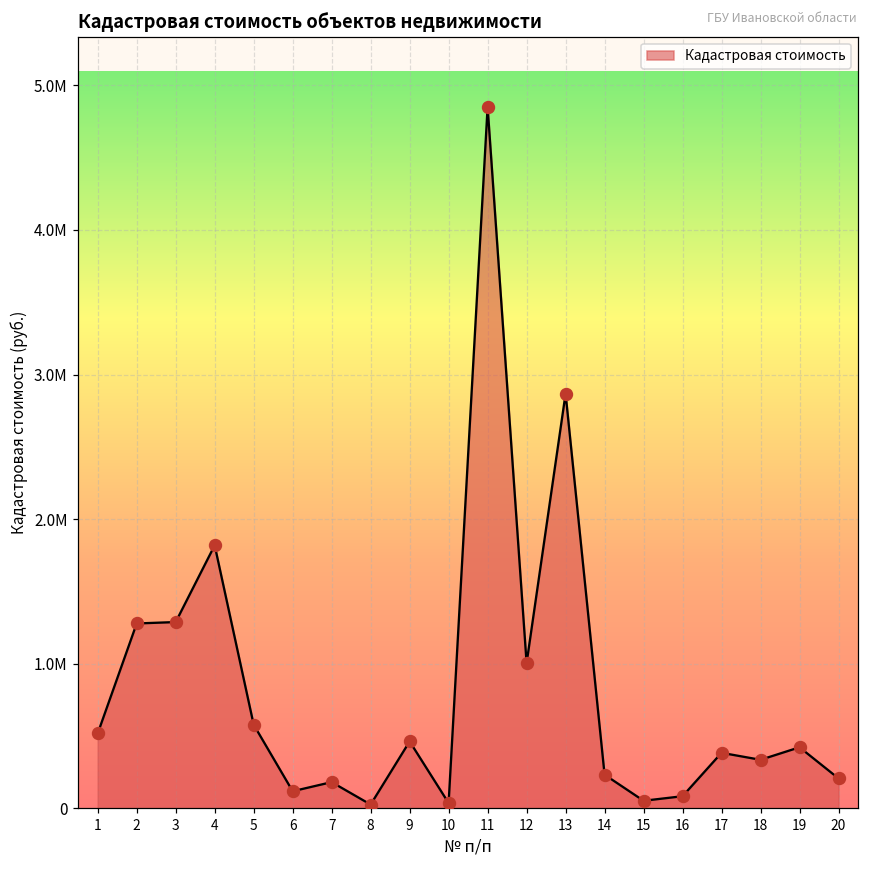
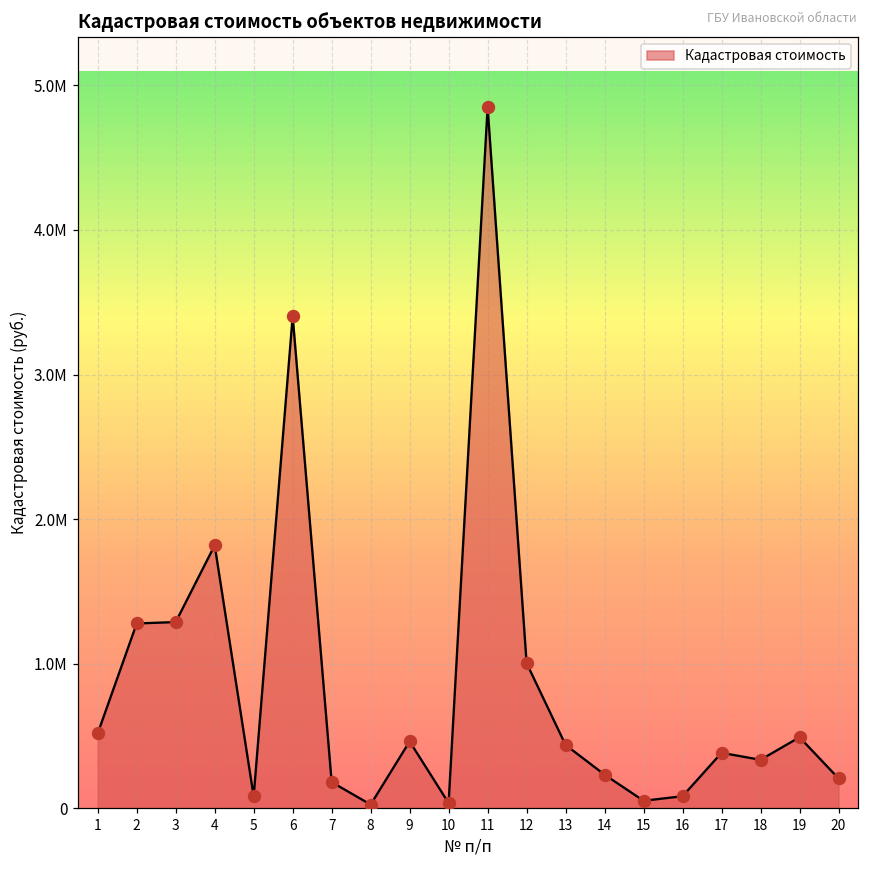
5: 580000 -> 80000
6: 120000 -> 3400000
13: 2870000 -> 440000
19: 420000 -> 490000
